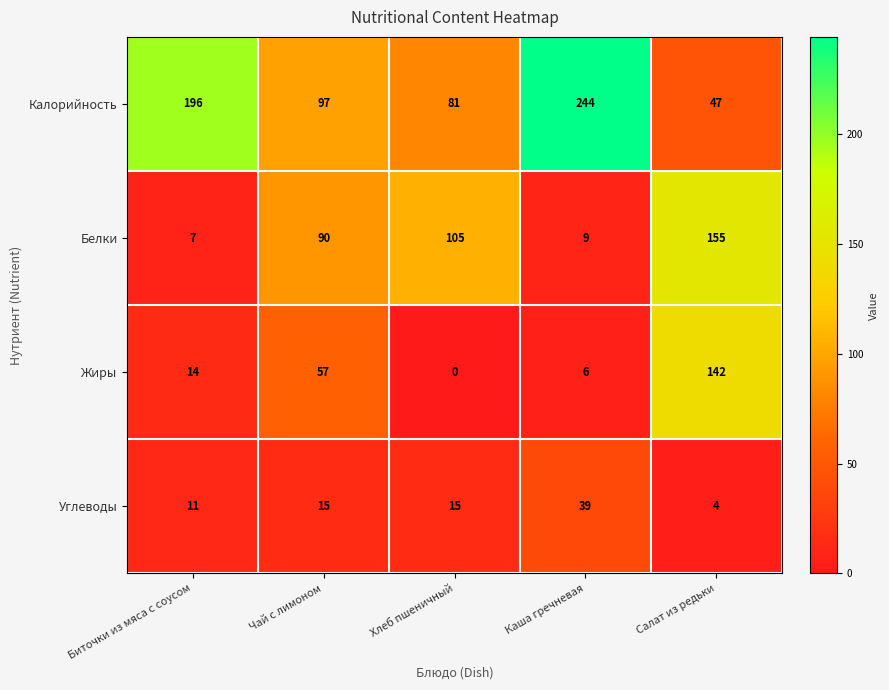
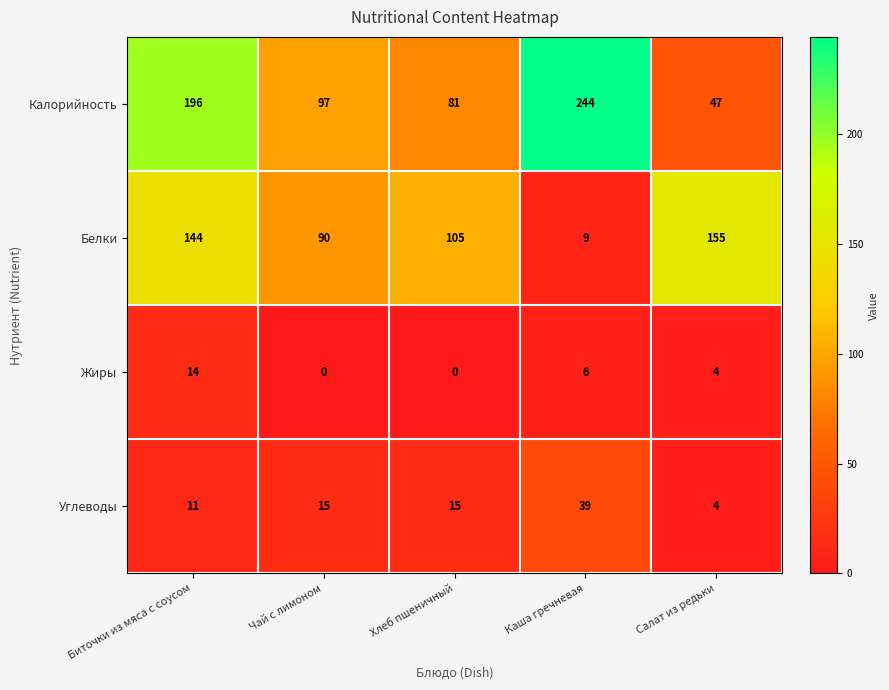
Белки, Биточки из мяса с соусом: 7 -> 144
Жиры, Чай с лимоном: 57 -> 0
Жиры, Салат из редьки: 142 -> 4
